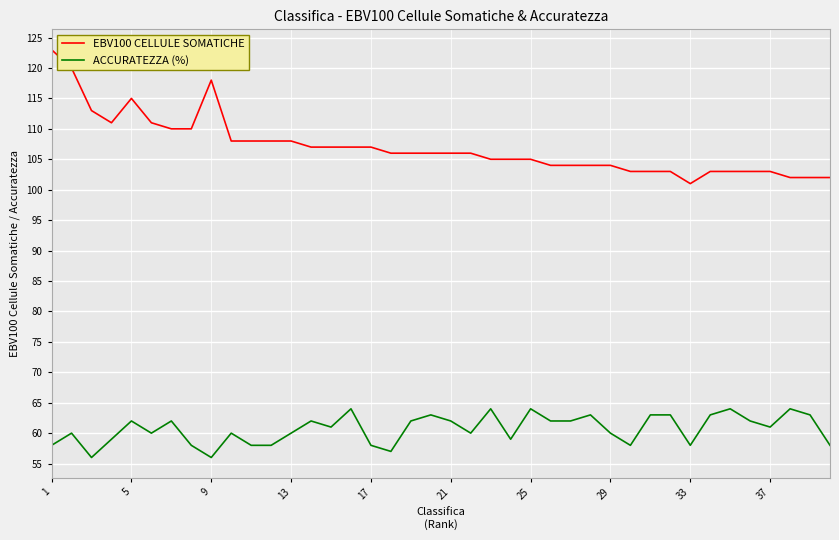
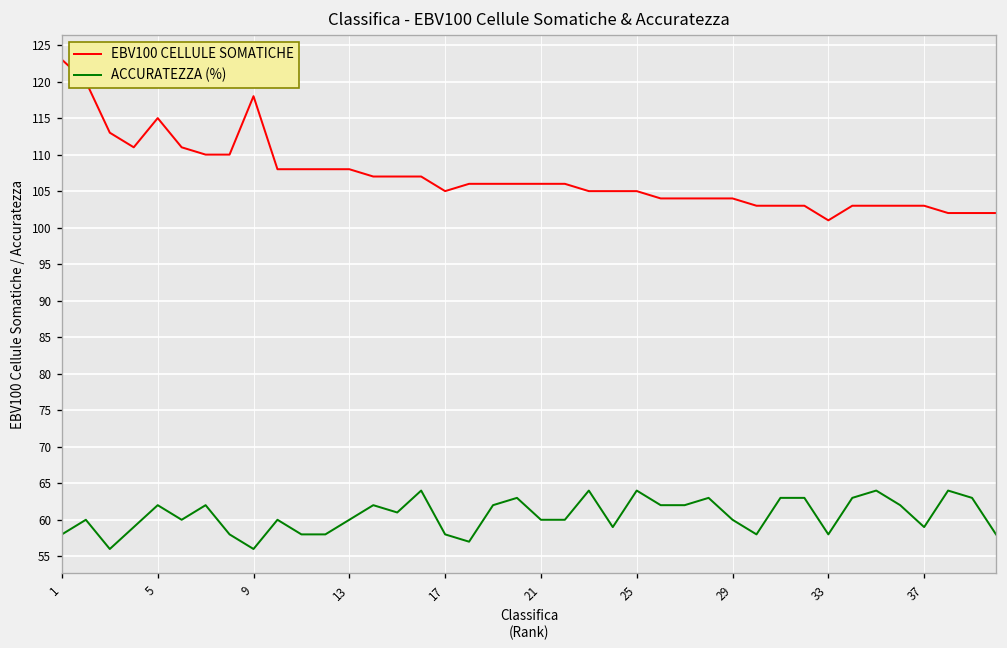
EBV100 CELLULE SOMATICHE, 17: 107 -> 105
ACCURATEZZA (%), 21: 62 -> 60
ACCURATEZZA (%), 37: 61 -> 59
